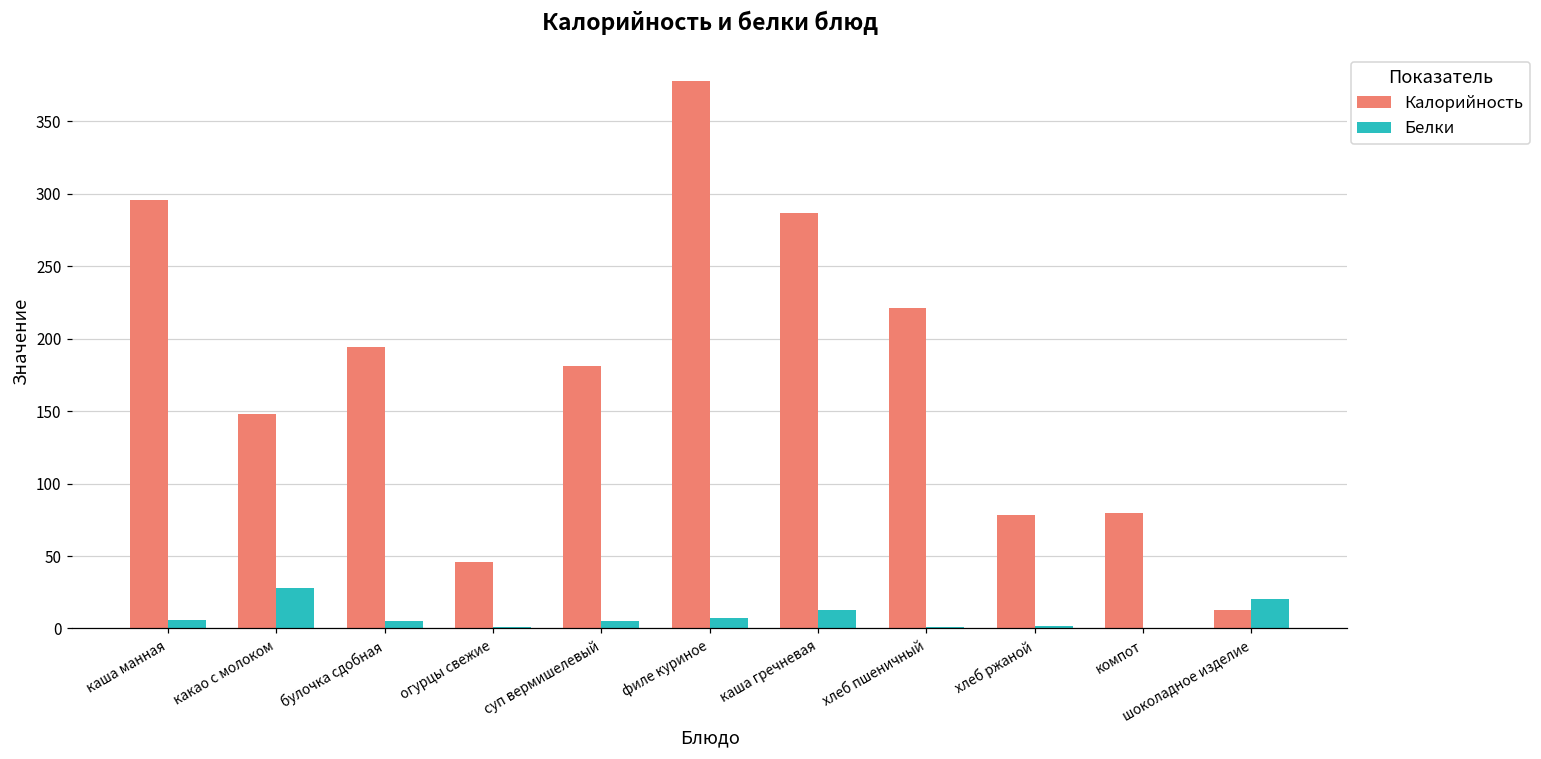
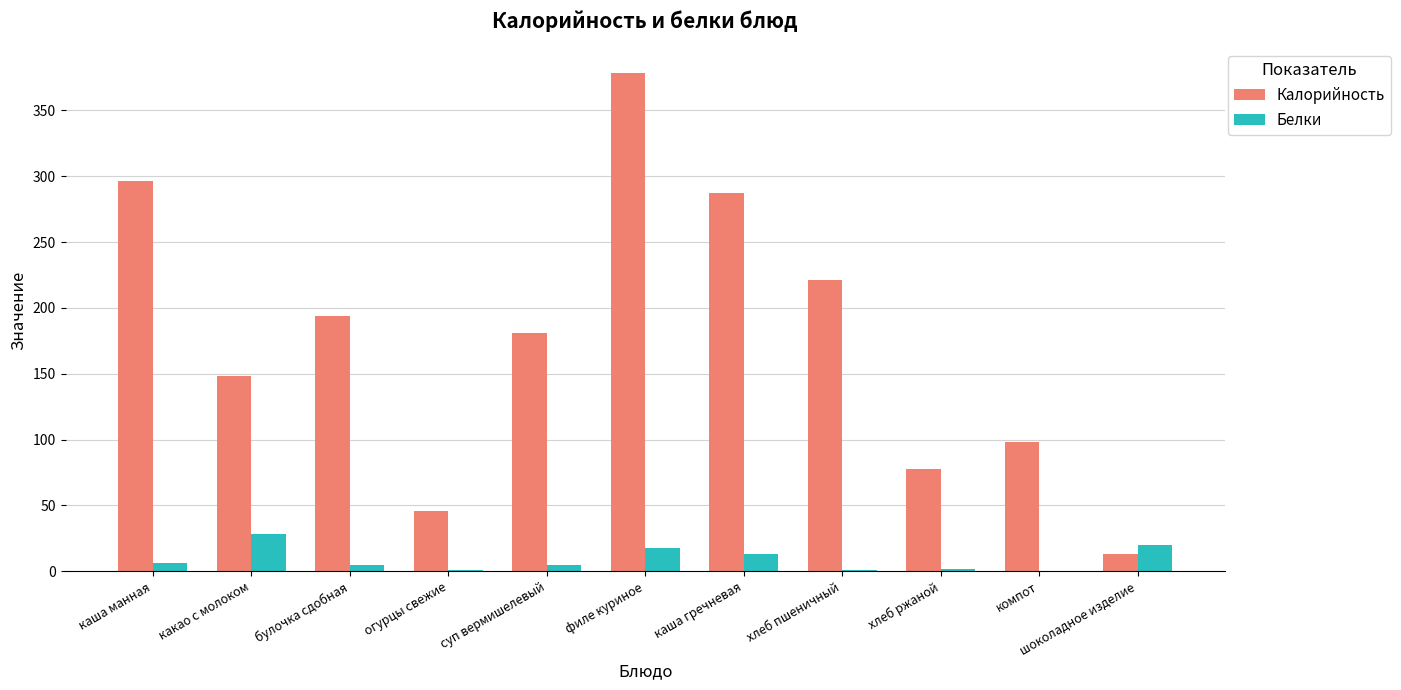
Белки, филе куриное: 7 -> 18
Калорийность, компот: 80 -> 98
